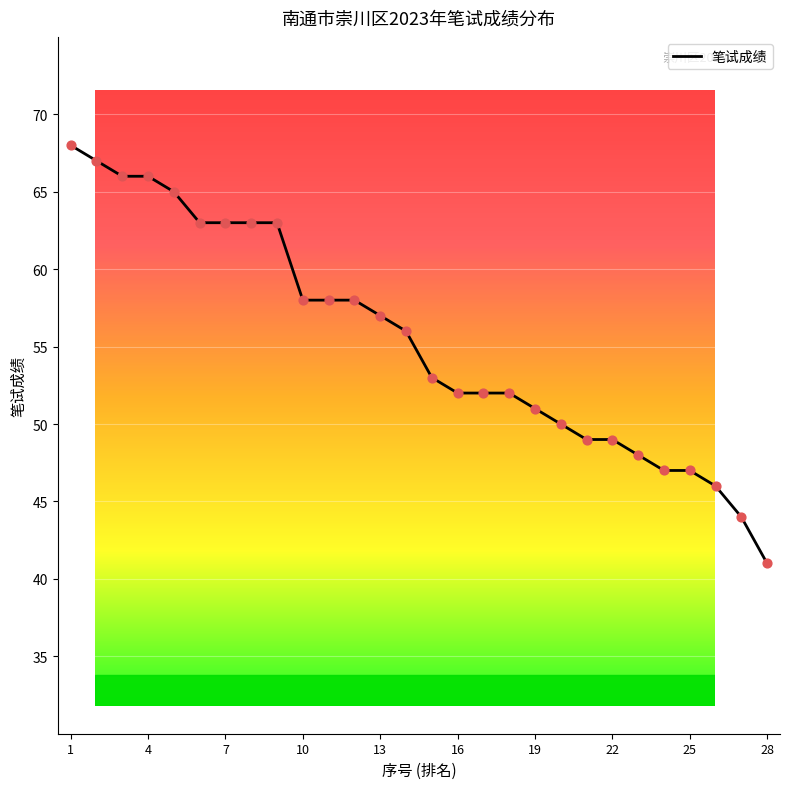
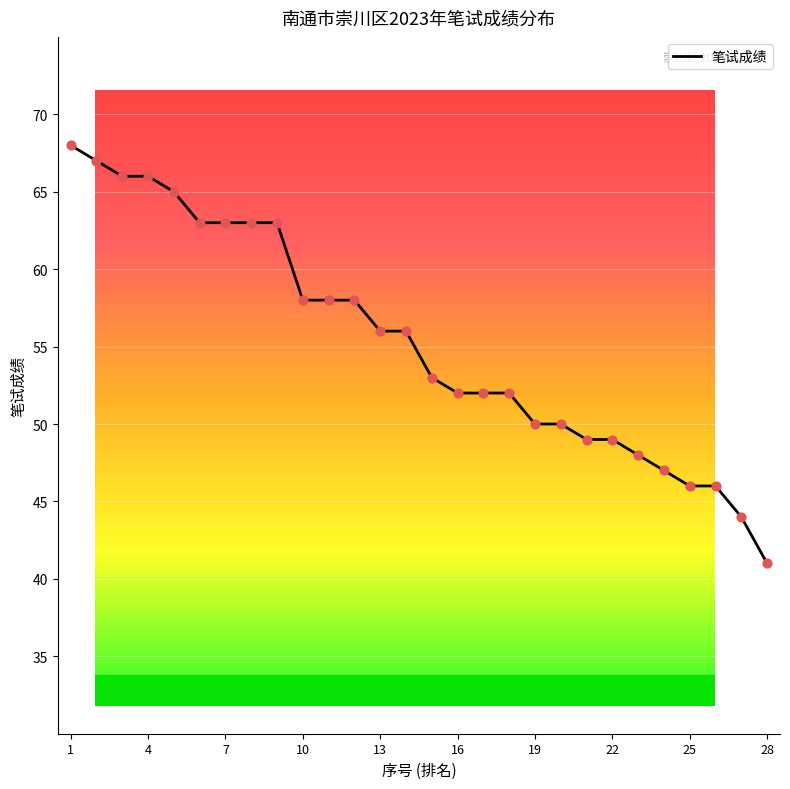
13: 57 -> 56
19: 51 -> 50
25: 47 -> 46
